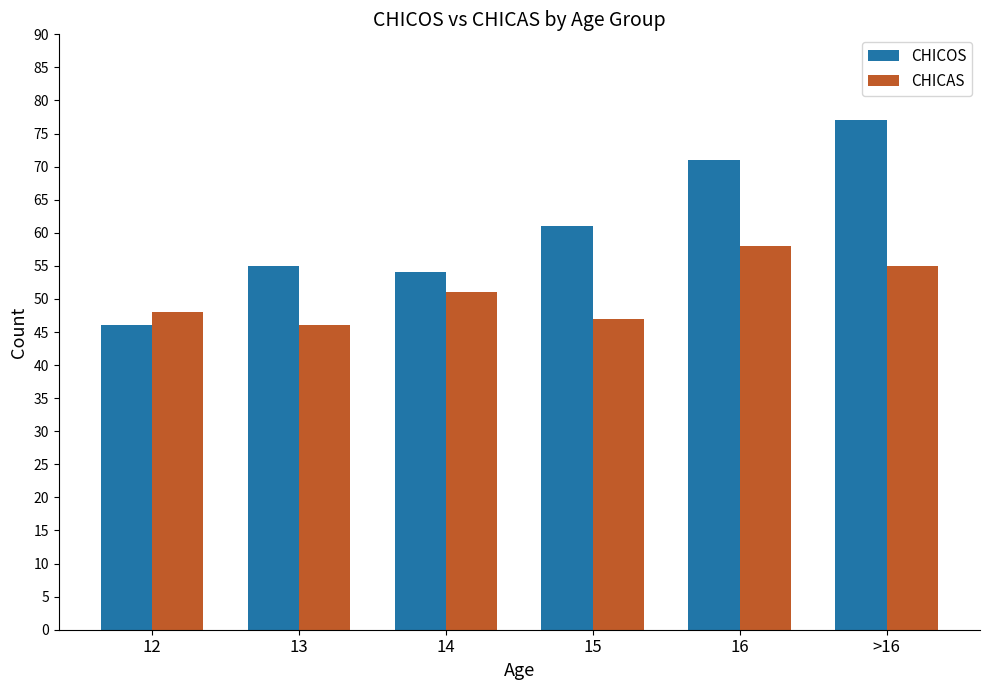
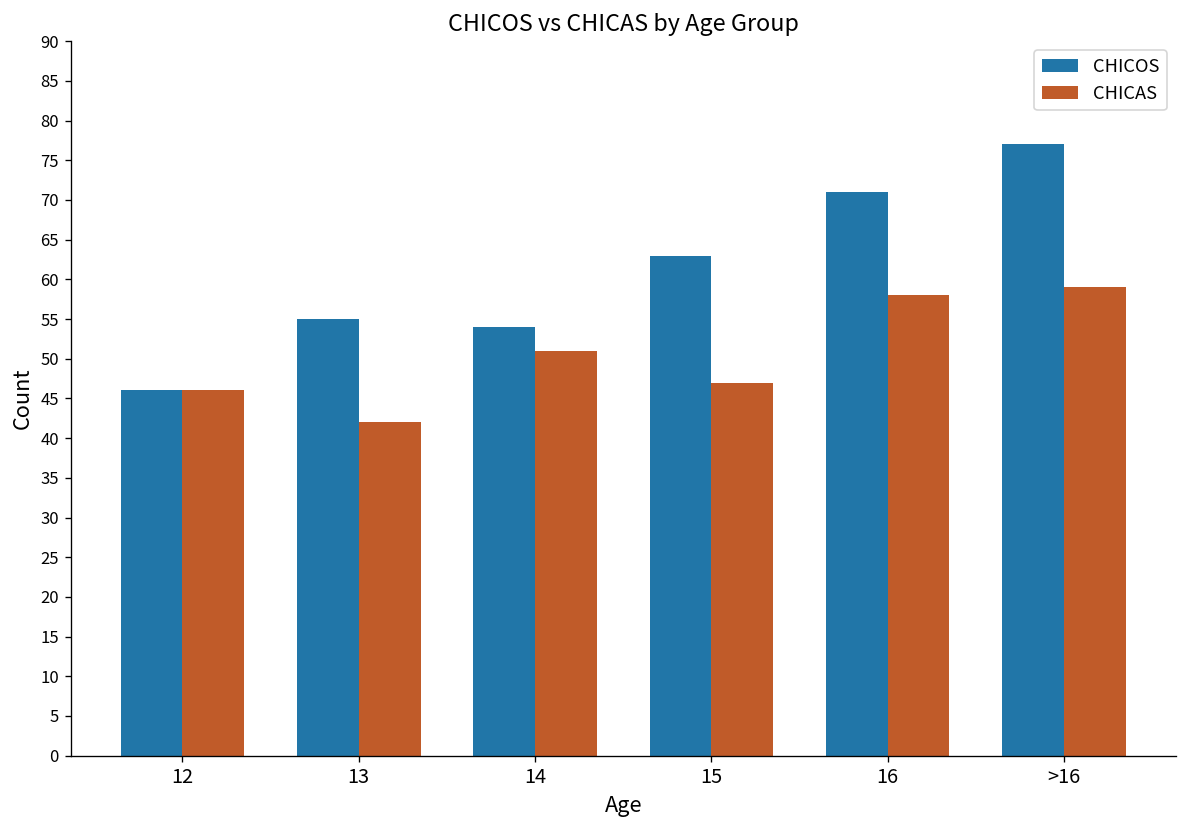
CHICAS, 12: 48 -> 46
CHICAS, 13: 46 -> 42
CHICOS, 15: 61 -> 63
CHICAS, >16: 55 -> 59
